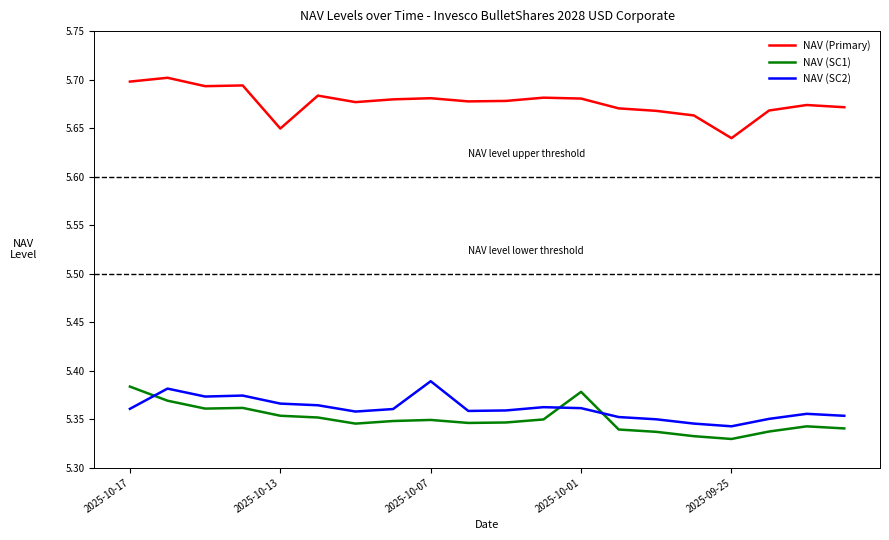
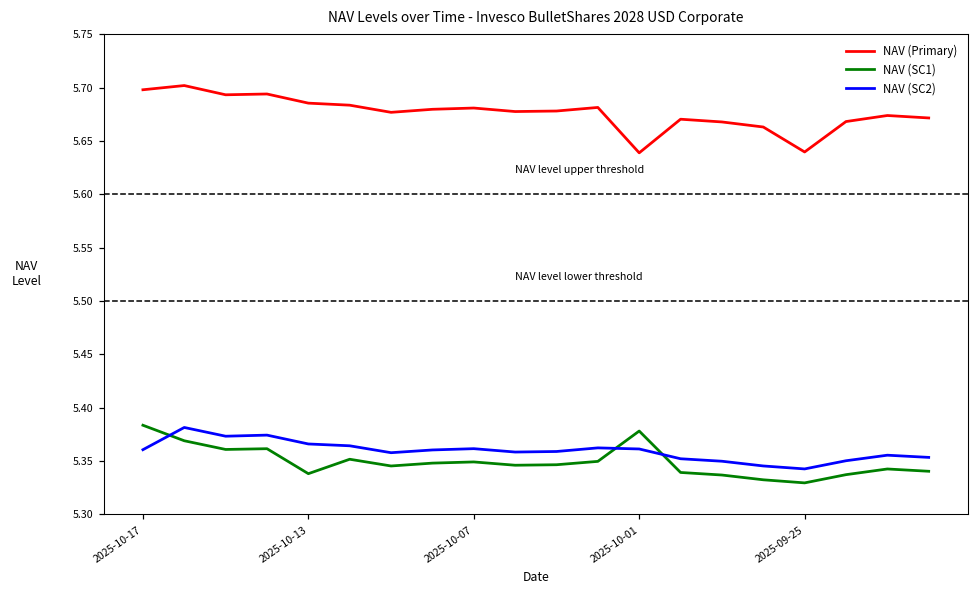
NAV (Primary), 2025-10-13: 5.65 -> 5.69
NAV (SC1), 2025-10-13: 5.35 -> 5.34
NAV (SC2), 2025-10-07: 5.39 -> 5.36
NAV (Primary), 2025-10-01: 5.68 -> 5.64
